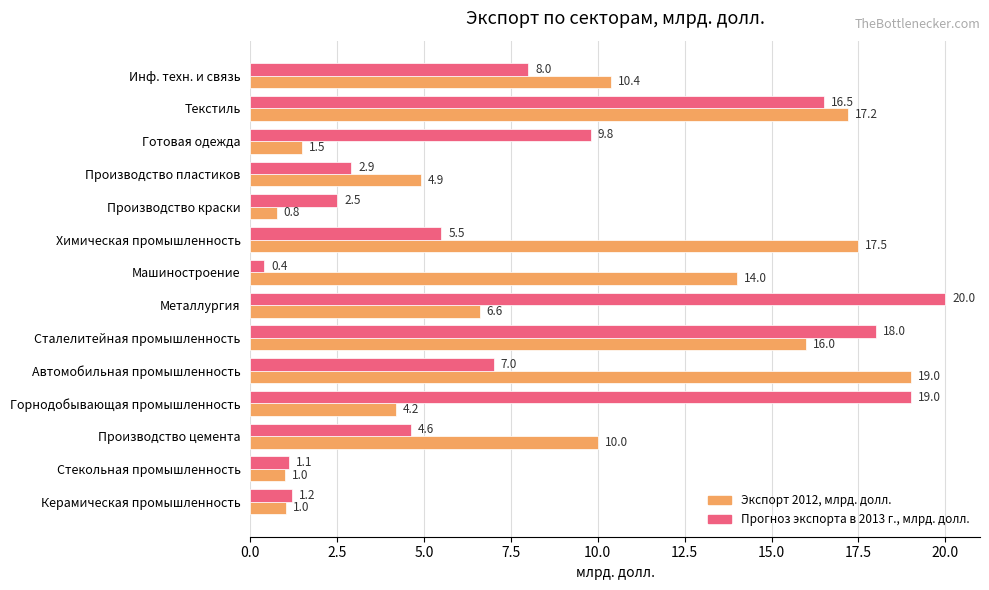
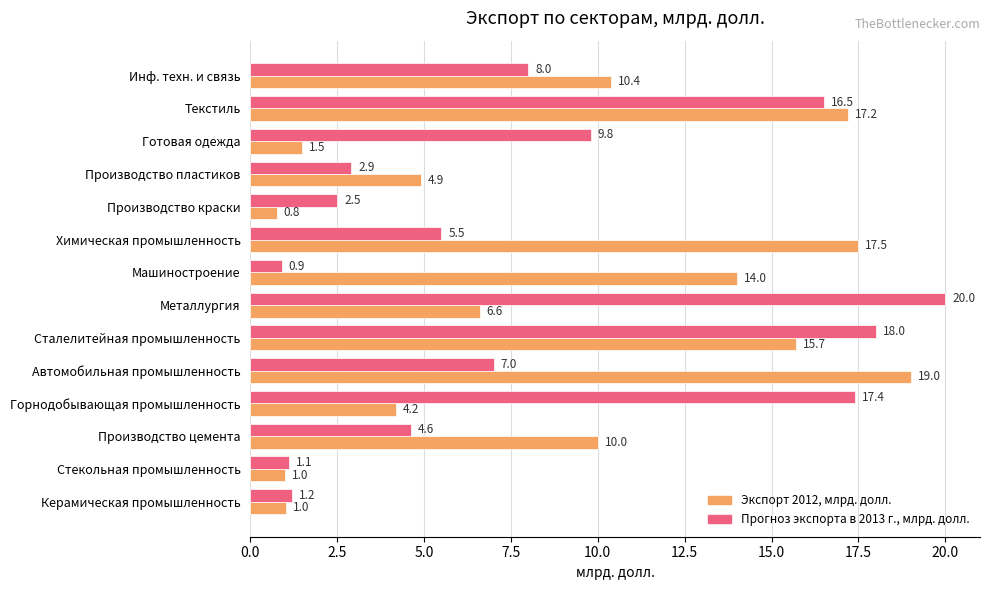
Прогноз экспорта в 2013 г., млрд. долл., Машиностроение: 0.4 -> 0.9
Экспорт 2012, млрд. долл., Сталелитейная промышленность: 16.0 -> 15.7
Прогноз экспорта в 2013 г., млрд. долл., Горнодобывающая промышленность: 19.0 -> 17.4
